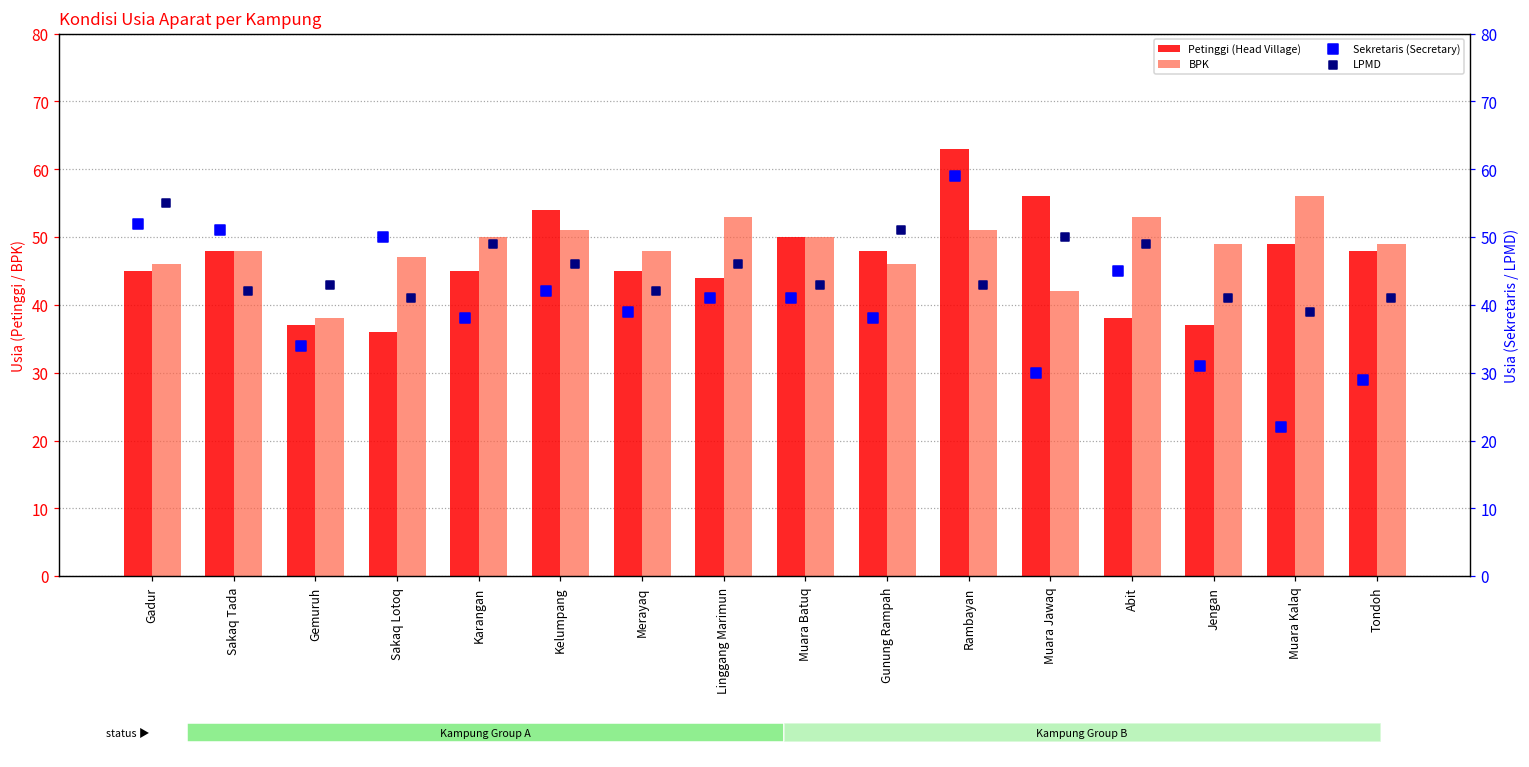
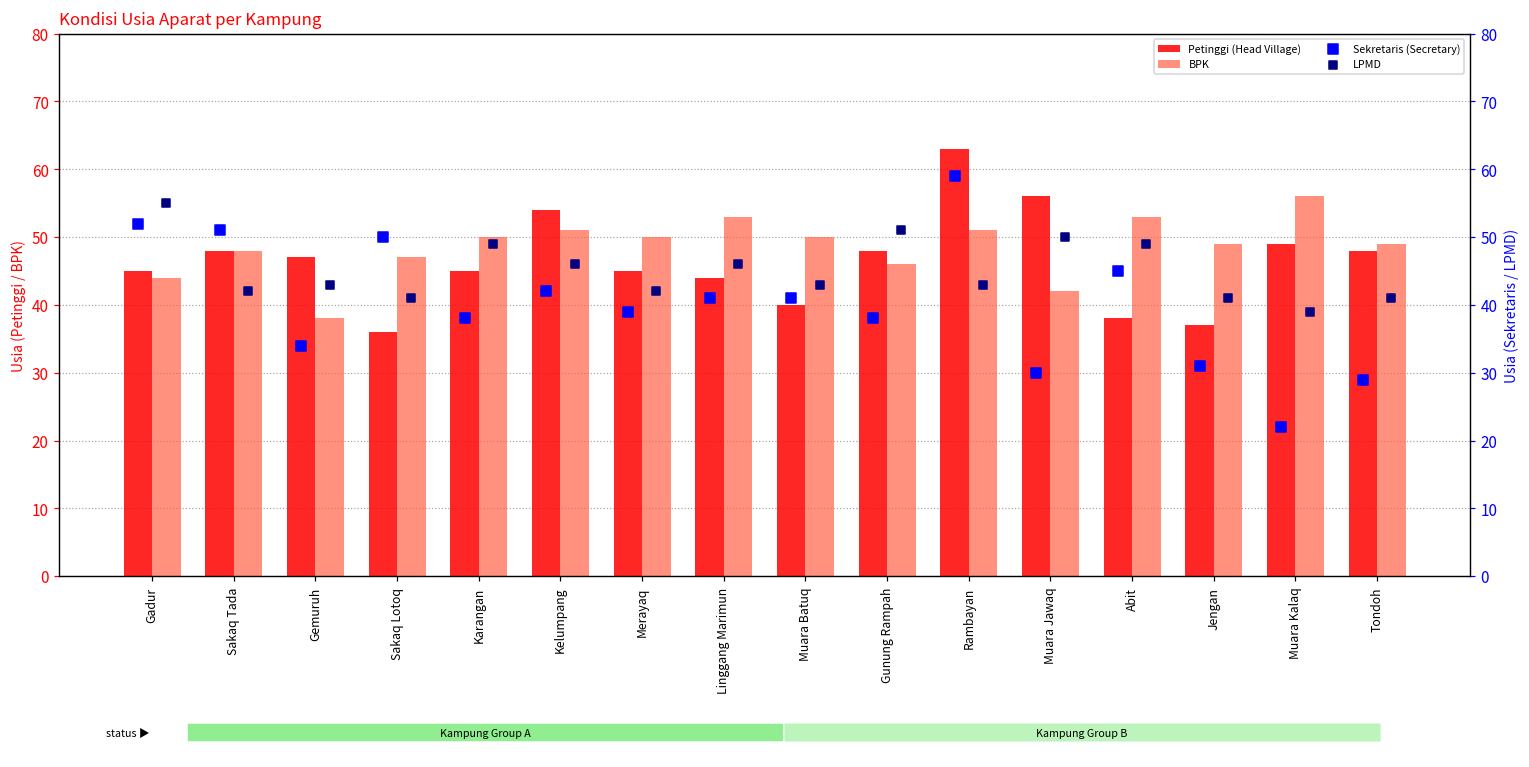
BPK, Gadur: 46 -> 44
Petinggi (Head Village), Gemuruh: 37 -> 47
BPK, Merayaq: 48 -> 50
Petinggi (Head Village), Muara Batuq: 50 -> 40
